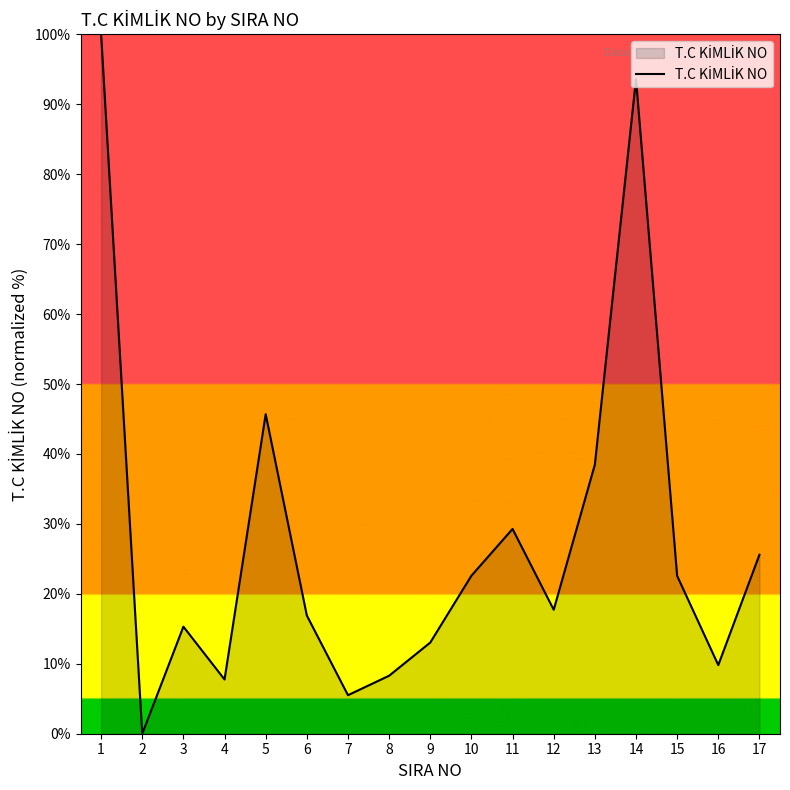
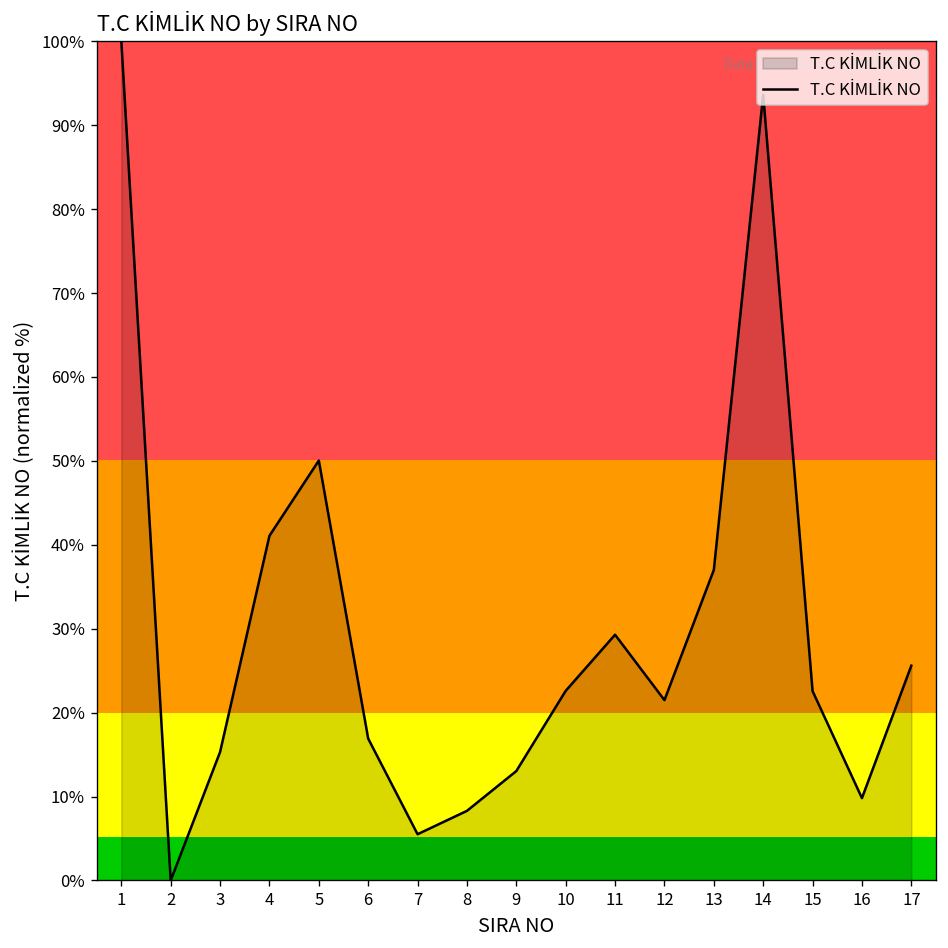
4: 8% -> 41%
5: 46% -> 50%
12: 18% -> 21%
13: 38% -> 37%
